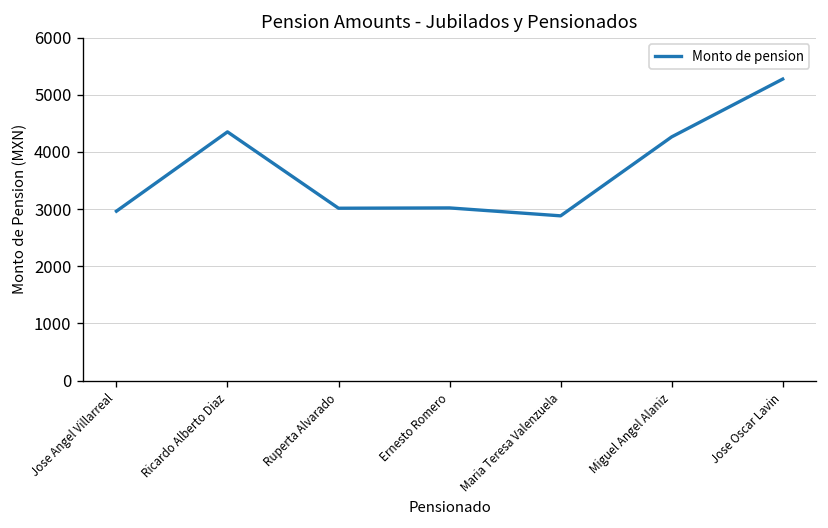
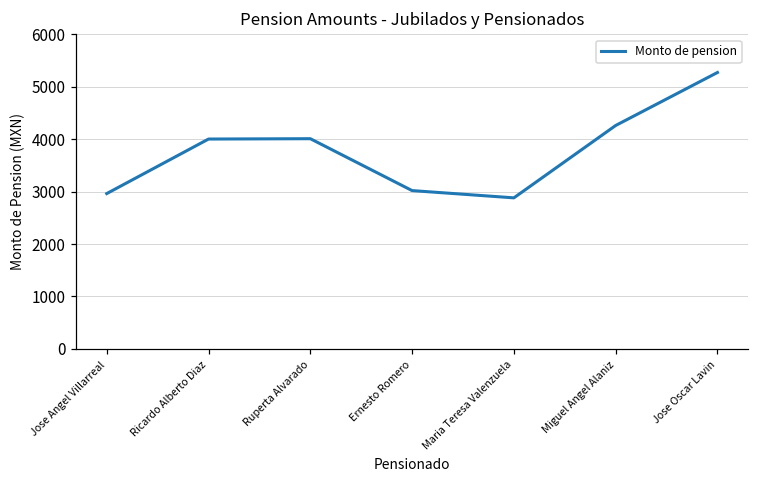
Ricardo Alberto Diaz: 4400 -> 4000
Ruperta Alvarado: 3000 -> 4000
